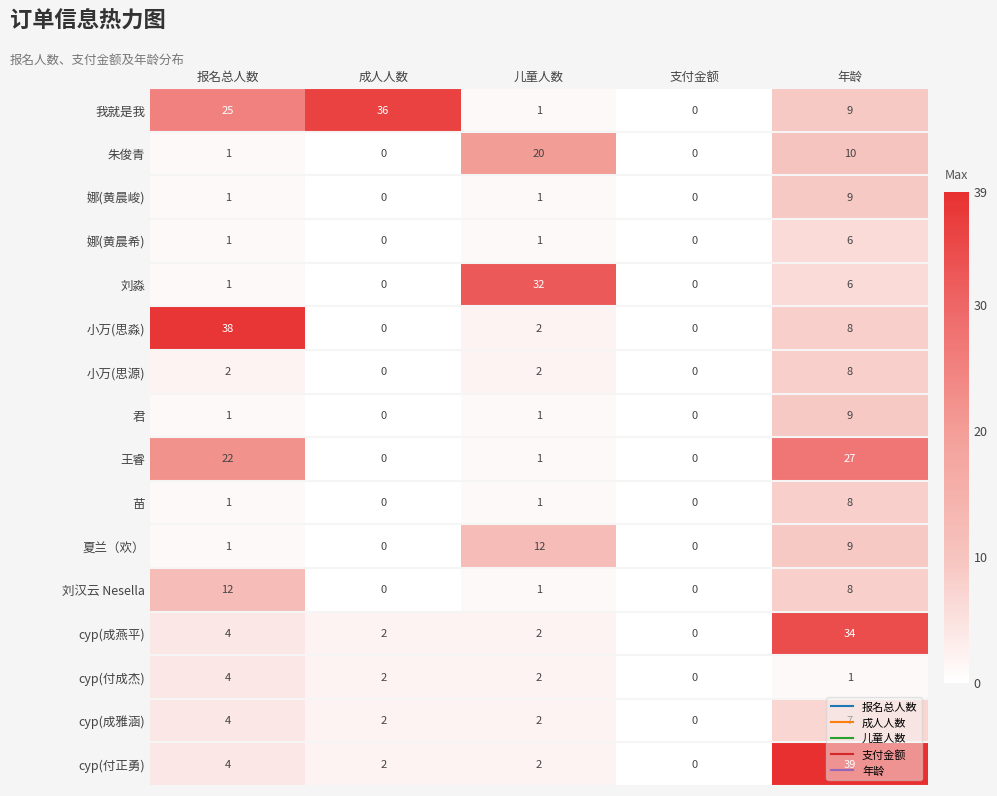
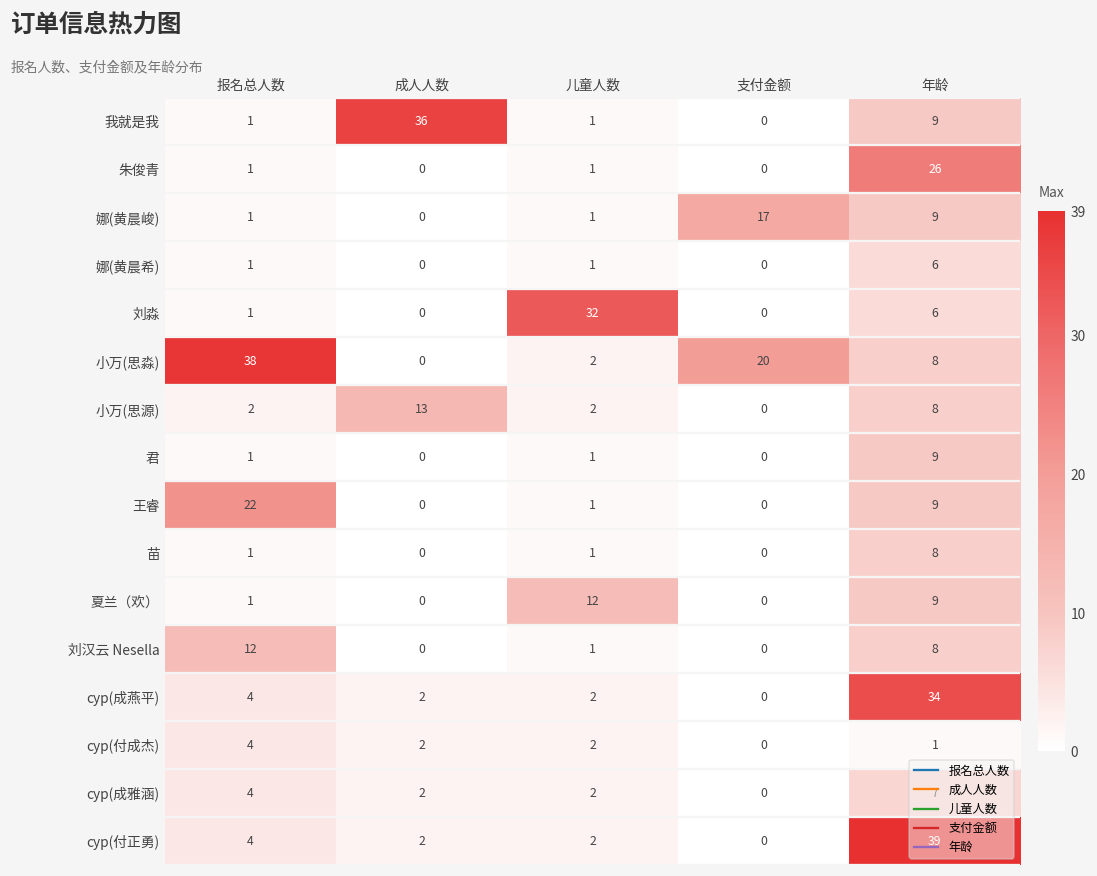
我就是我, 报名总人数: 25 -> 1
朱俊青, 儿童人数: 20 -> 1
朱俊青, 年龄: 10 -> 26
娜(黄晨峻), 支付金额: 0 -> 17
小万(思淼), 支付金额: 0 -> 20
小万(思源), 成人人数: 0 -> 13
王睿, 年龄: 27 -> 9
